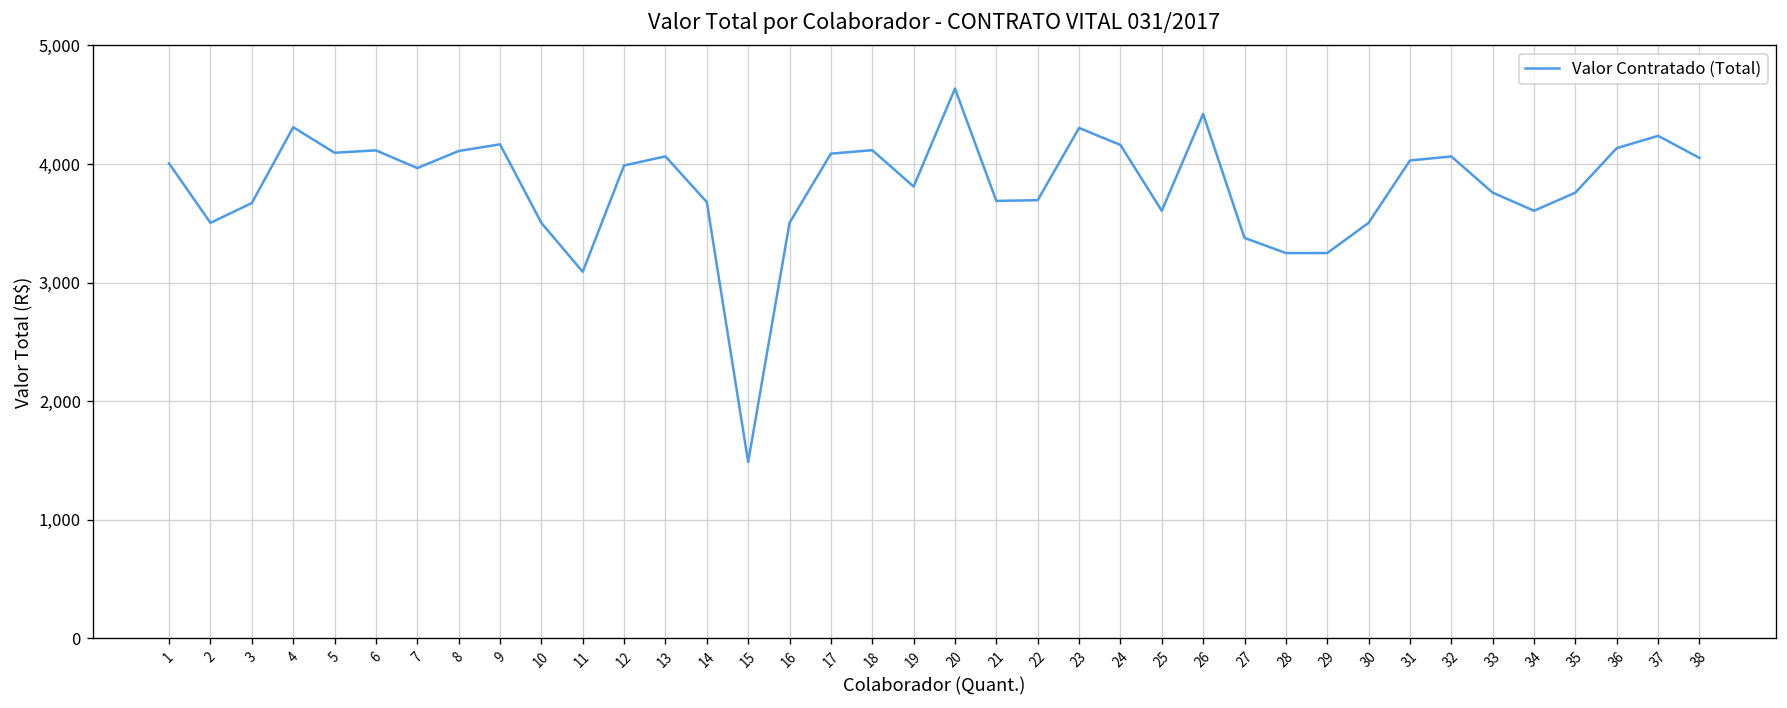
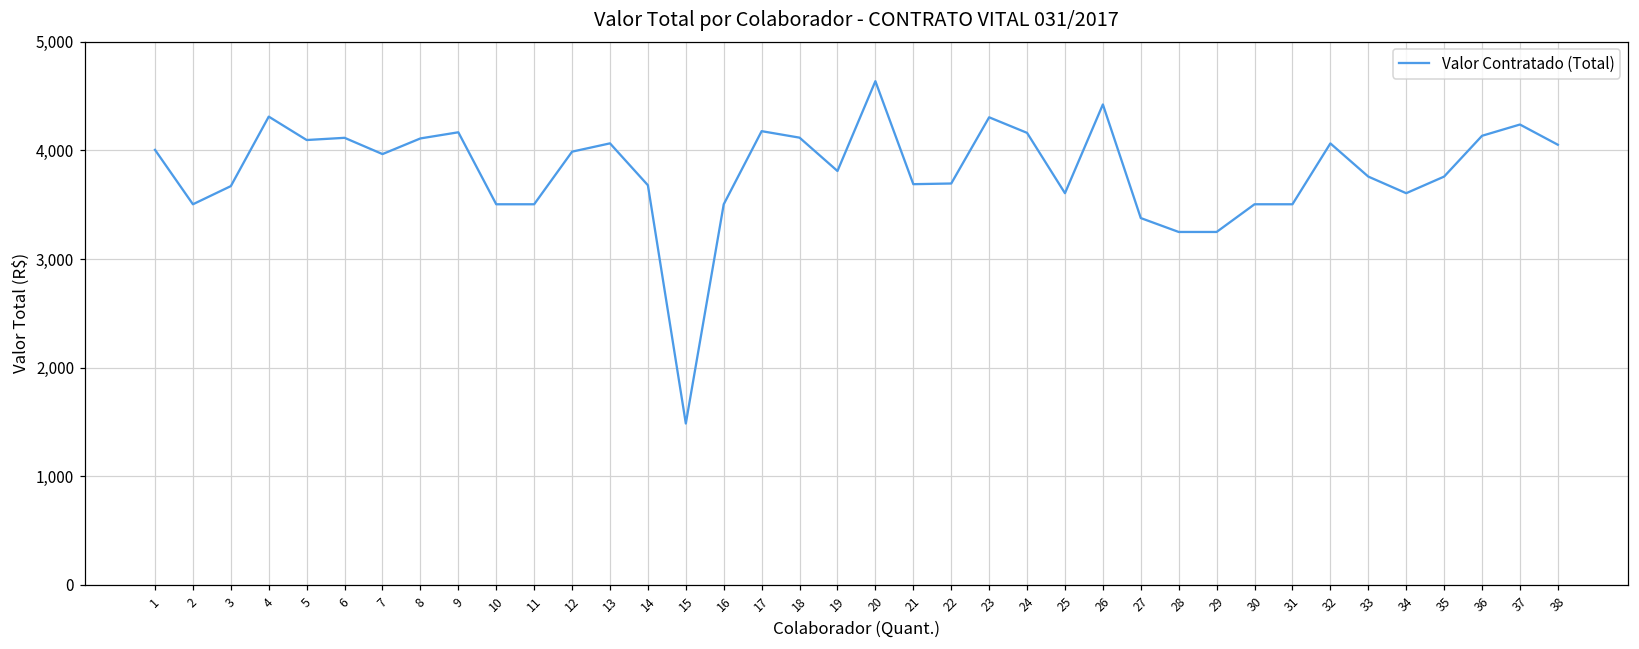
11: 3,100 -> 3,500
17: 4,100 -> 4,200
31: 4,000 -> 3,500
